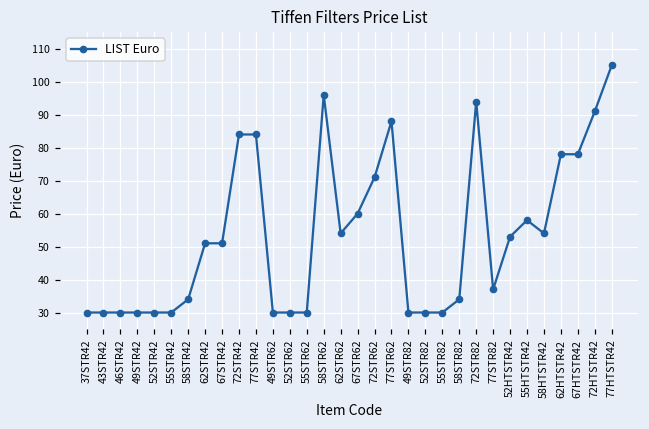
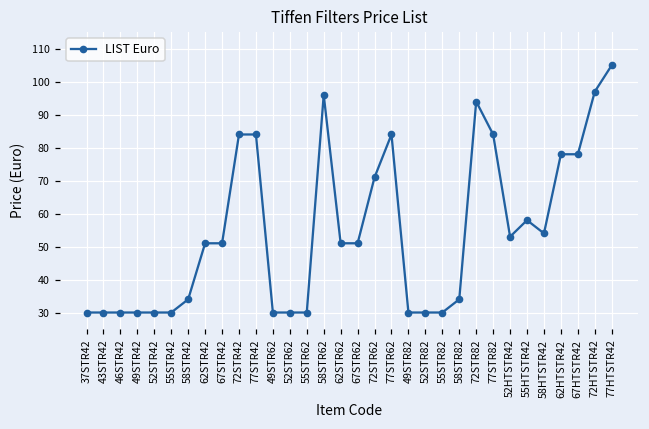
62STR62: 54 -> 51
67STR62: 60 -> 51
77STR62: 88 -> 84
77STR82: 37 -> 84
72HTSTR42: 91 -> 97
